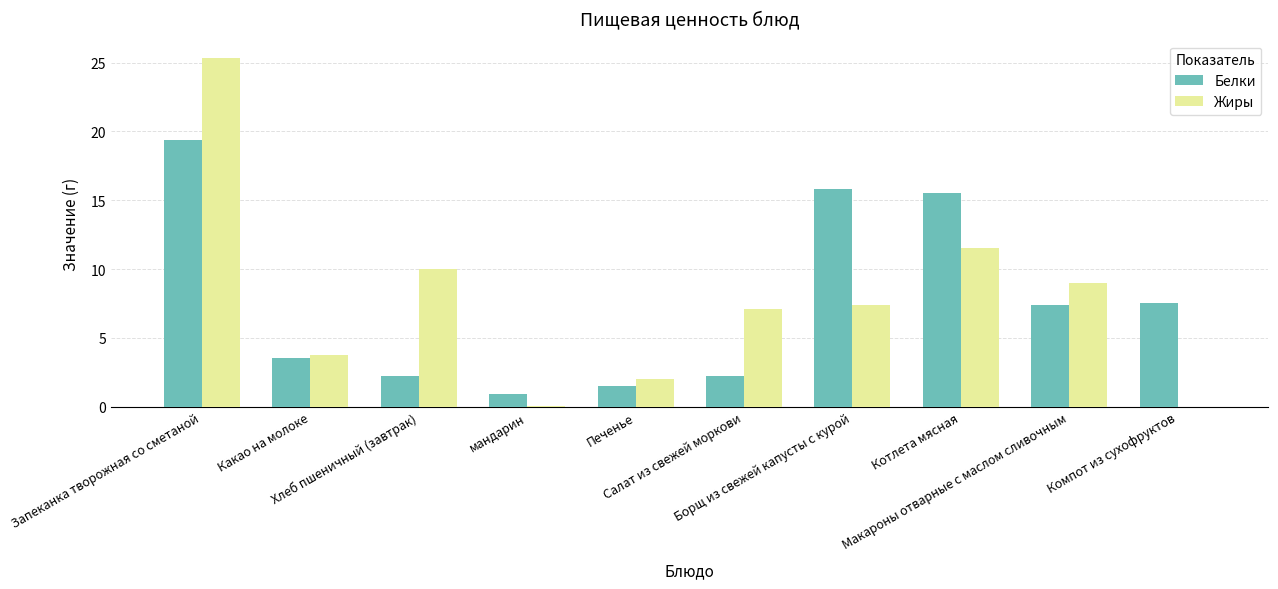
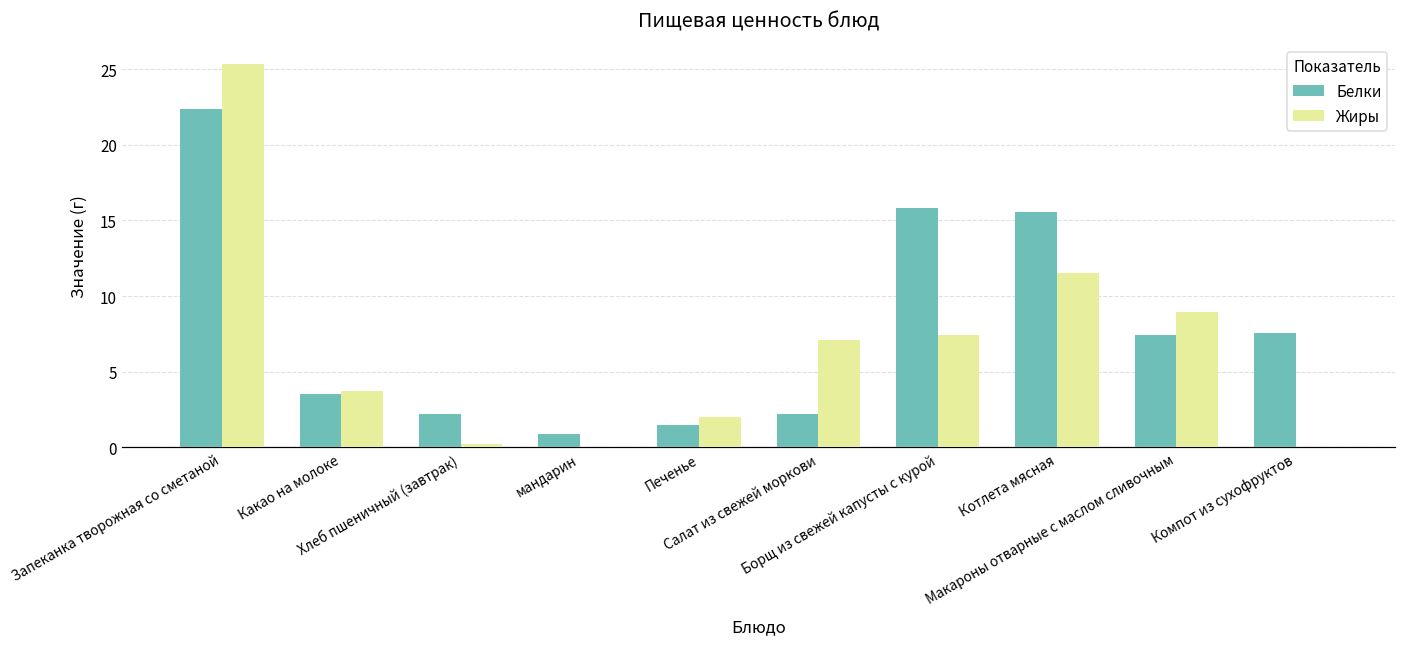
Белки, Запеканка творожная со сметаной: 19.4 -> 22.4
Жиры, Хлеб пшеничный (завтрак): 10.0 -> 0.2
